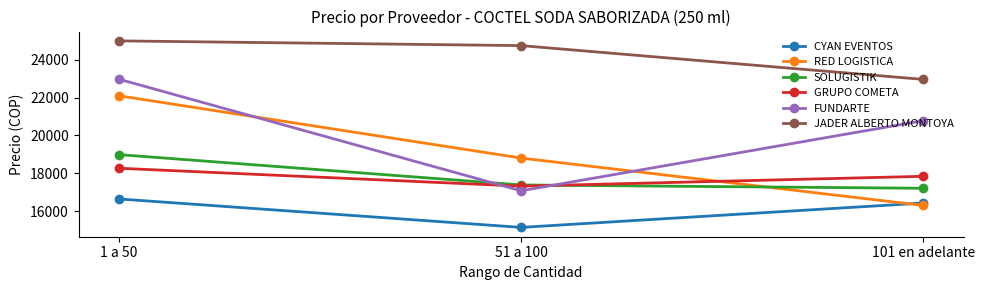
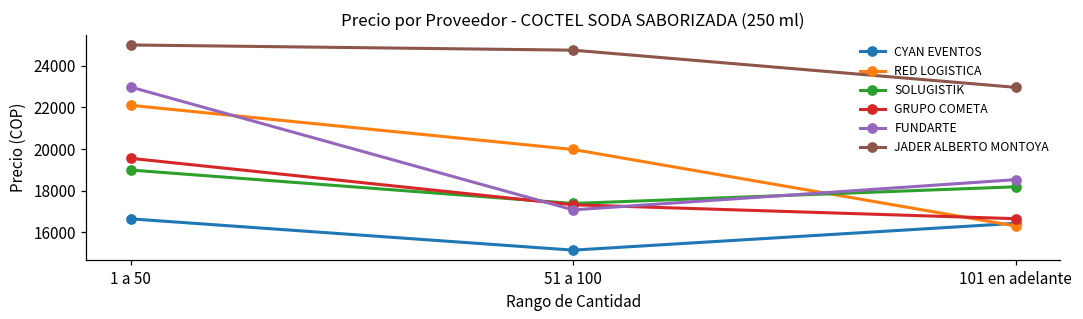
GRUPO COMETA, 1 a 50: 18300 -> 19600
RED LOGISTICA, 51 a 100: 18800 -> 20000
SOLUGISTIK, 101 en adelante: 17200 -> 18200
GRUPO COMETA, 101 en adelante: 17800 -> 16700
FUNDARTE, 101 en adelante: 20800 -> 18500
